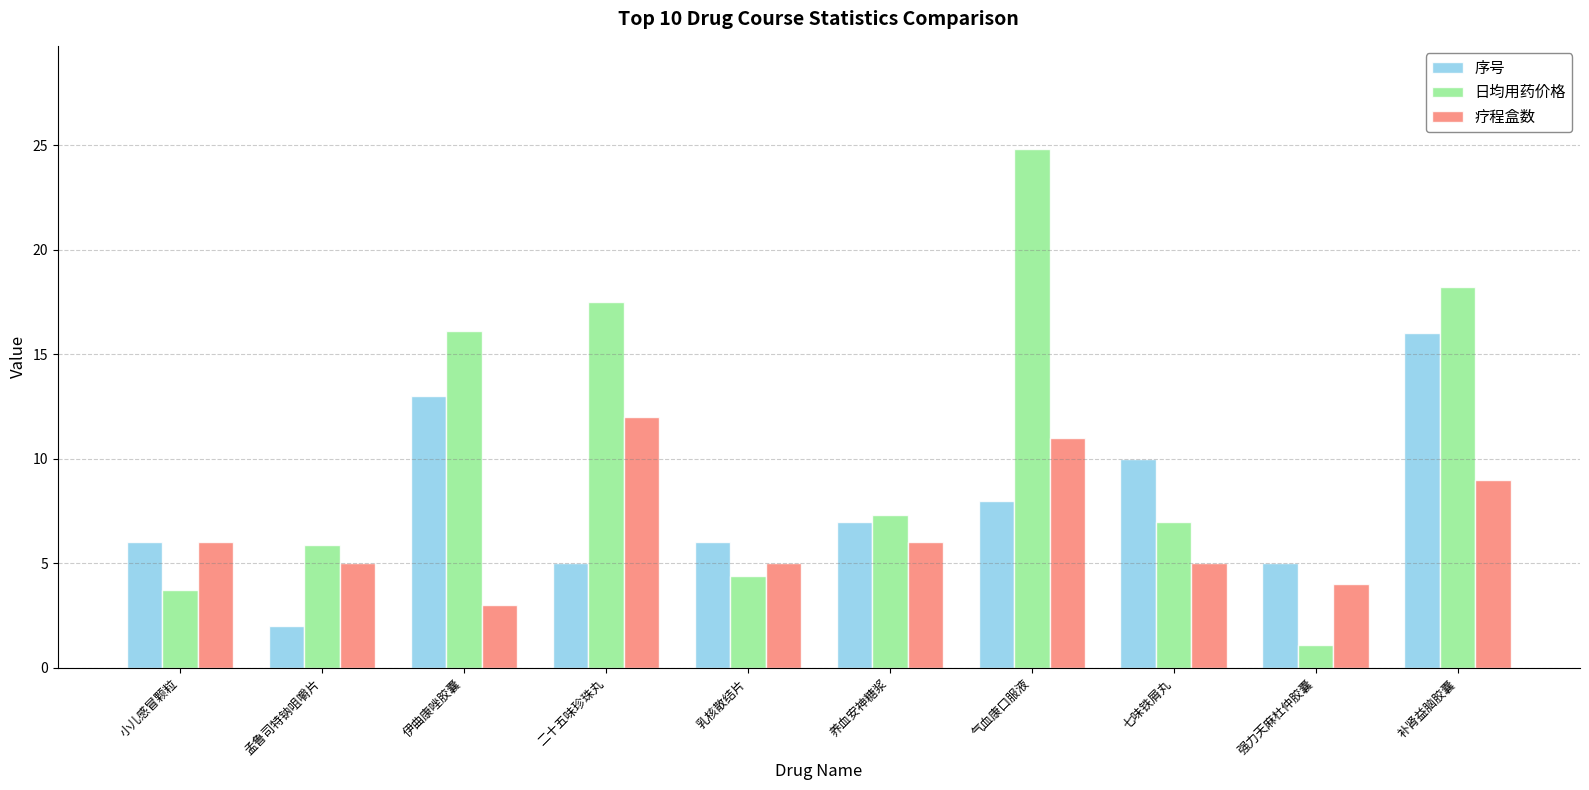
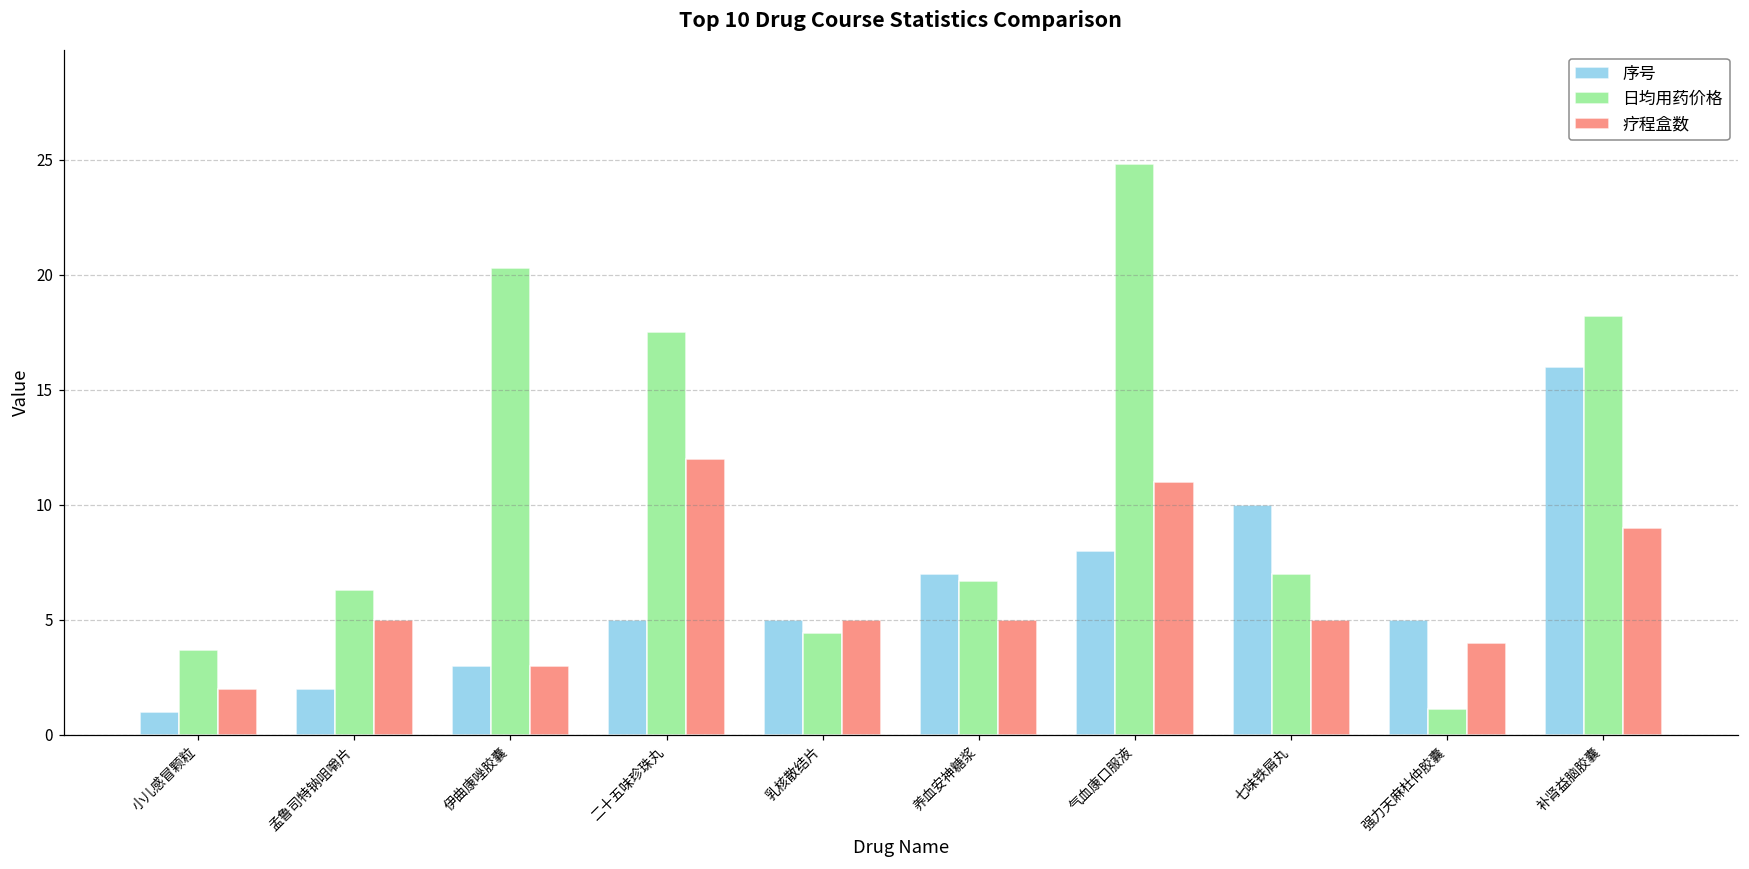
序号, 小儿感冒颗粒: 6 -> 1
疗程盒数, 小儿感冒颗粒: 6 -> 2
日均用药价格, 孟鲁司特钠咀嚼片: 5.9 -> 6.3
序号, 伊曲康唑胶囊: 13 -> 3
日均用药价格, 伊曲康唑胶囊: 16.1 -> 20.3
序号, 乳核散结片: 6 -> 5
日均用药价格, 养血安神糖浆: 7.3 -> 6.7
疗程盒数, 养血安神糖浆: 6 -> 5
